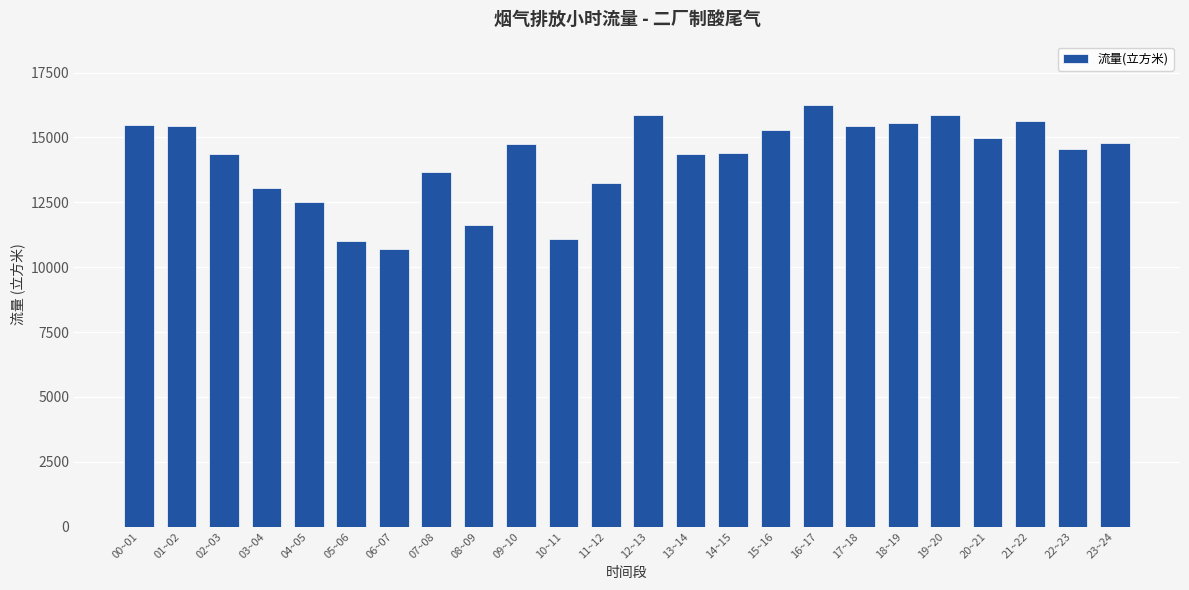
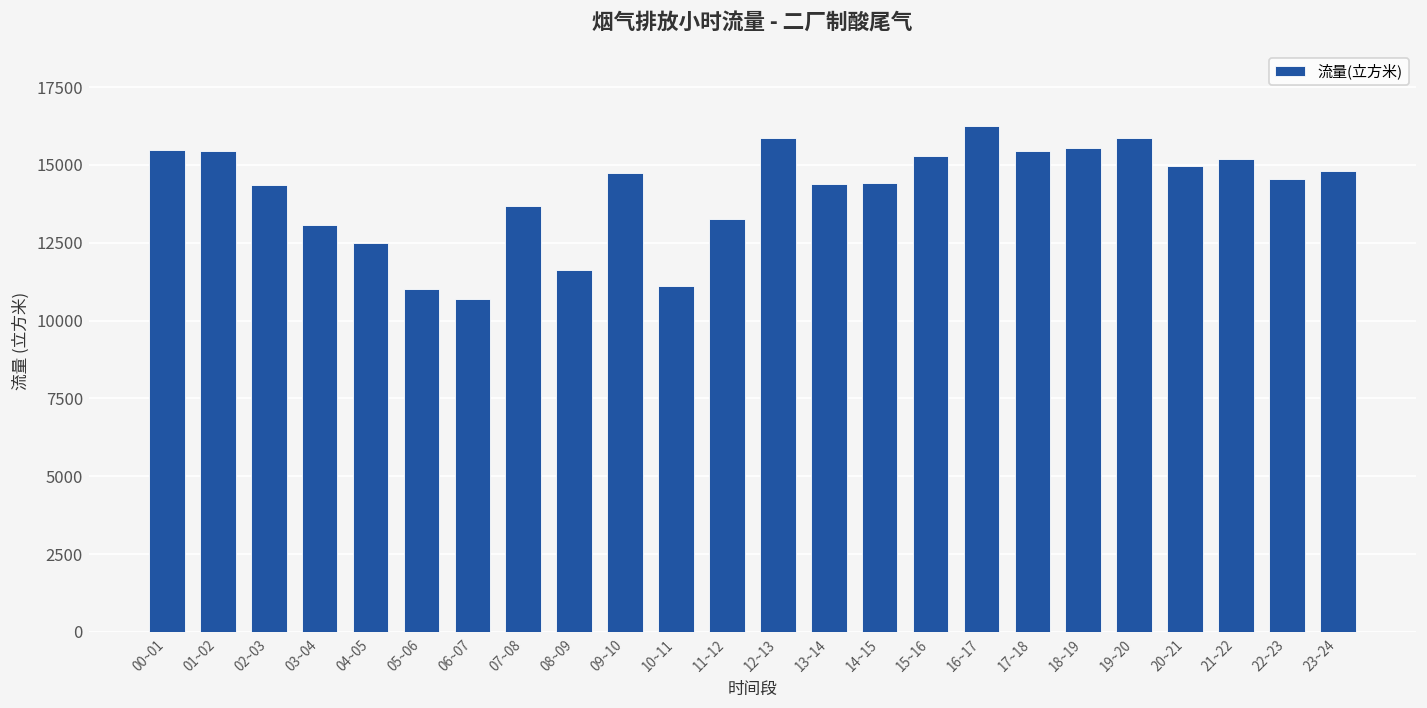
21~22: 15700 -> 15200
